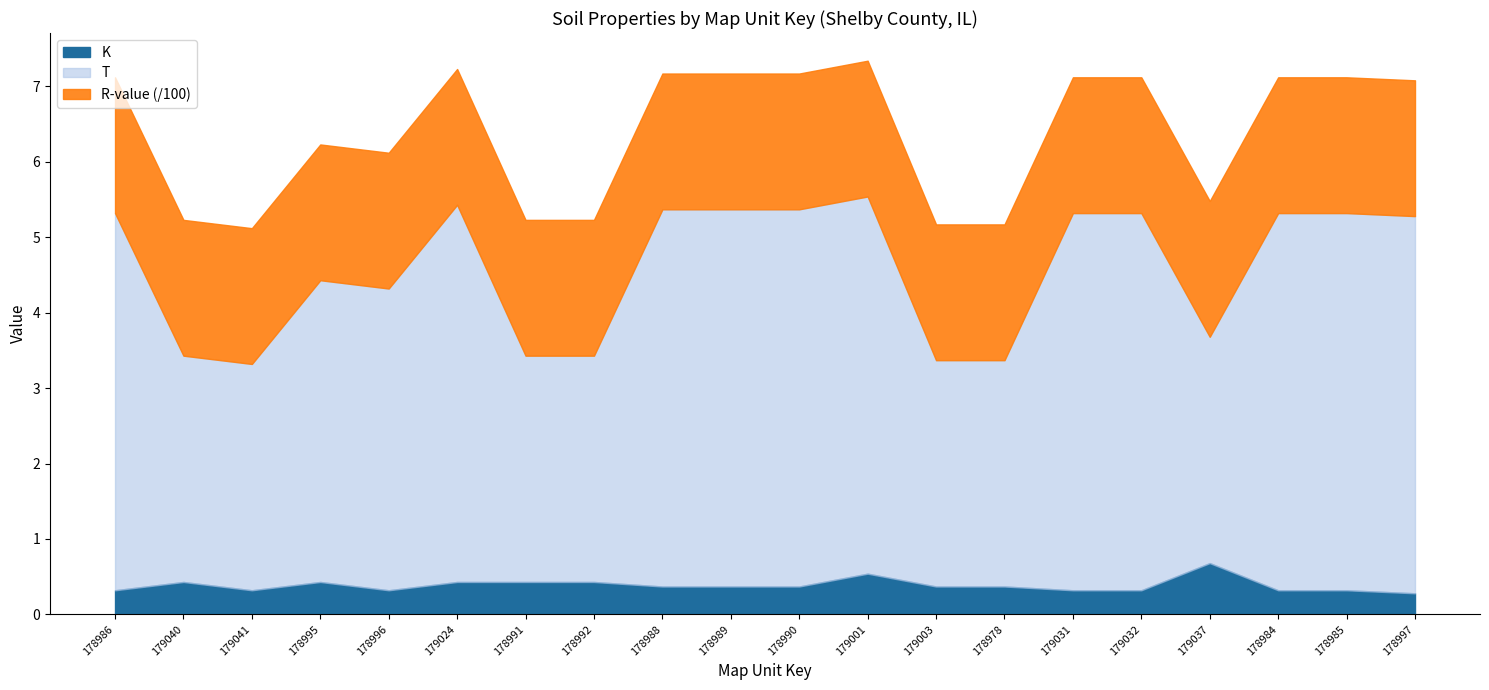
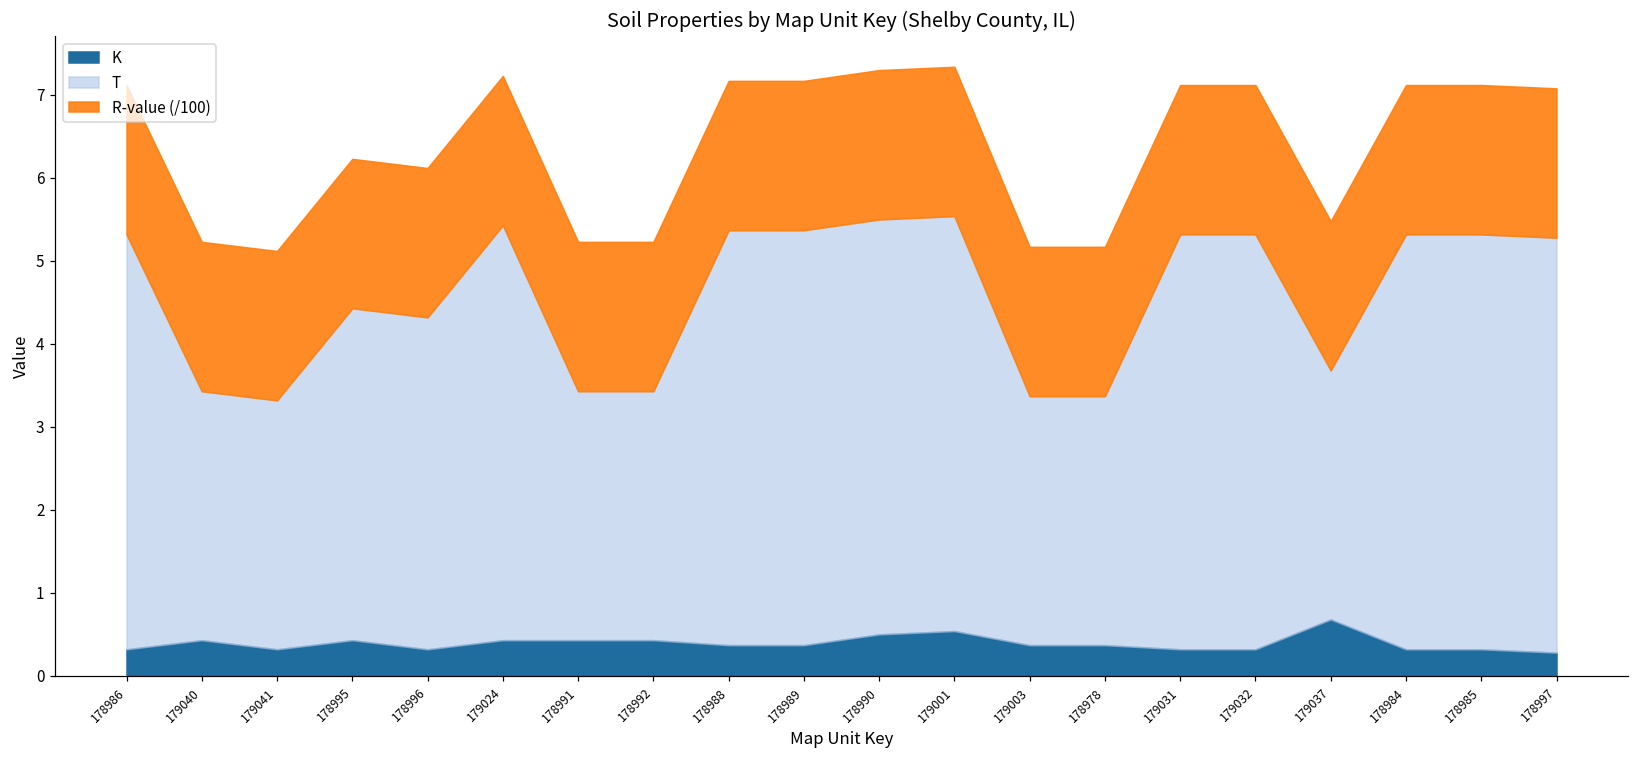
K, 178990: 0.4 -> 0.5
